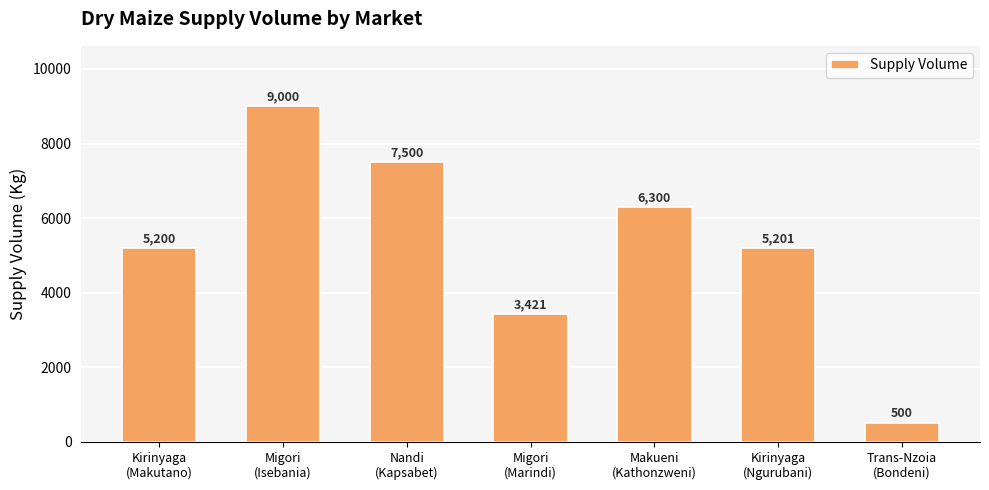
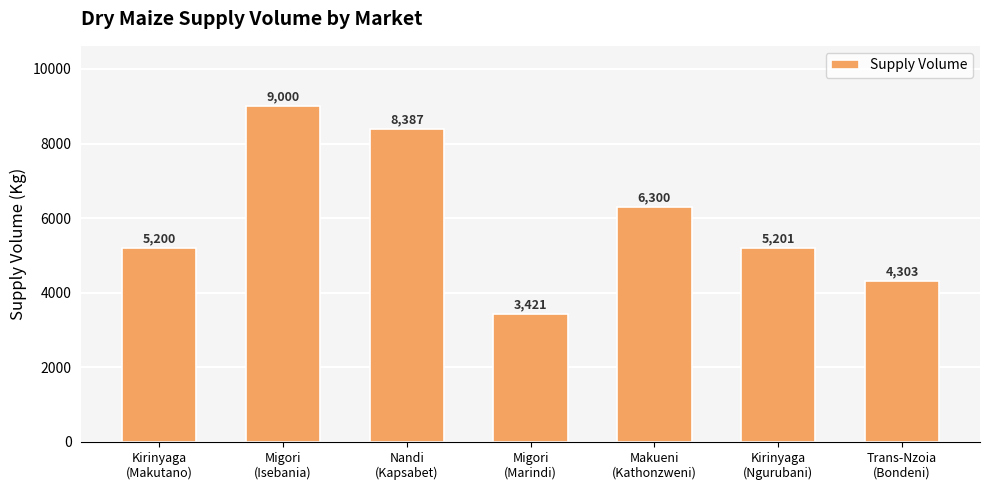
Nandi (Kapsabet): 7,500 -> 8,387
Trans-Nzoia (Bondeni): 500 -> 4,303
